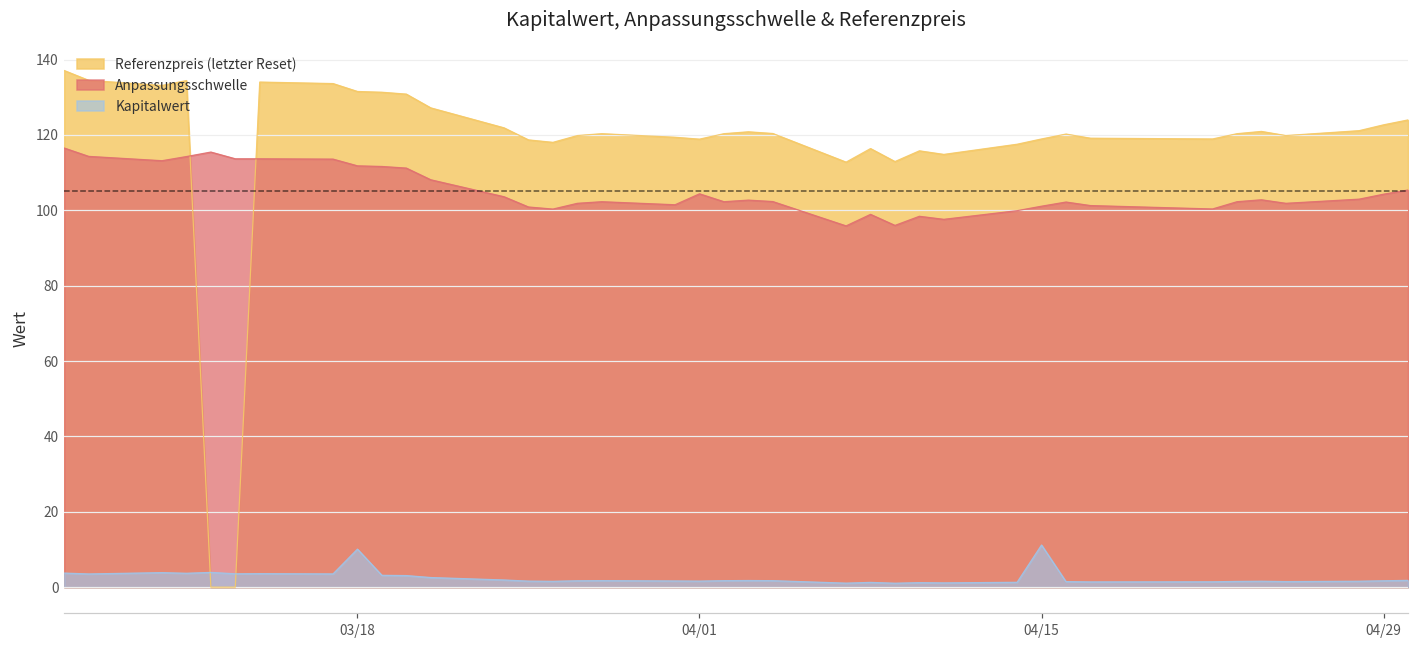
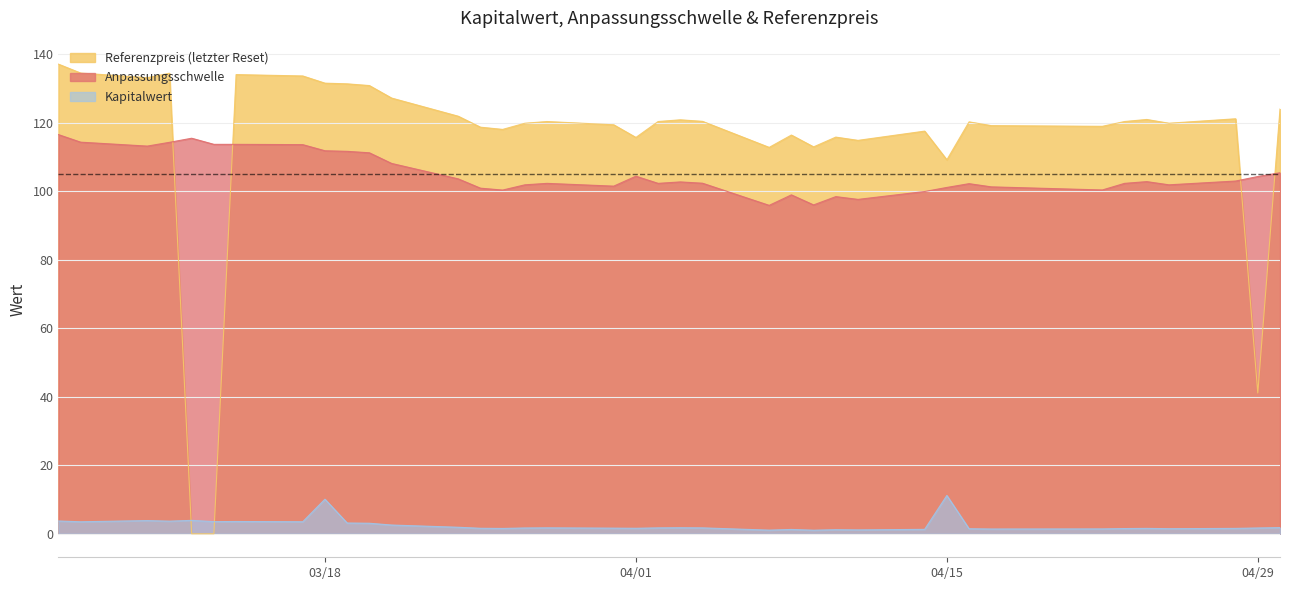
Referenzpreis (letzter Reset), 04/01: 119 -> 116
Referenzpreis (letzter Reset), 04/15: 119 -> 109
Referenzpreis (letzter Reset), 04/29: 123 -> 41
